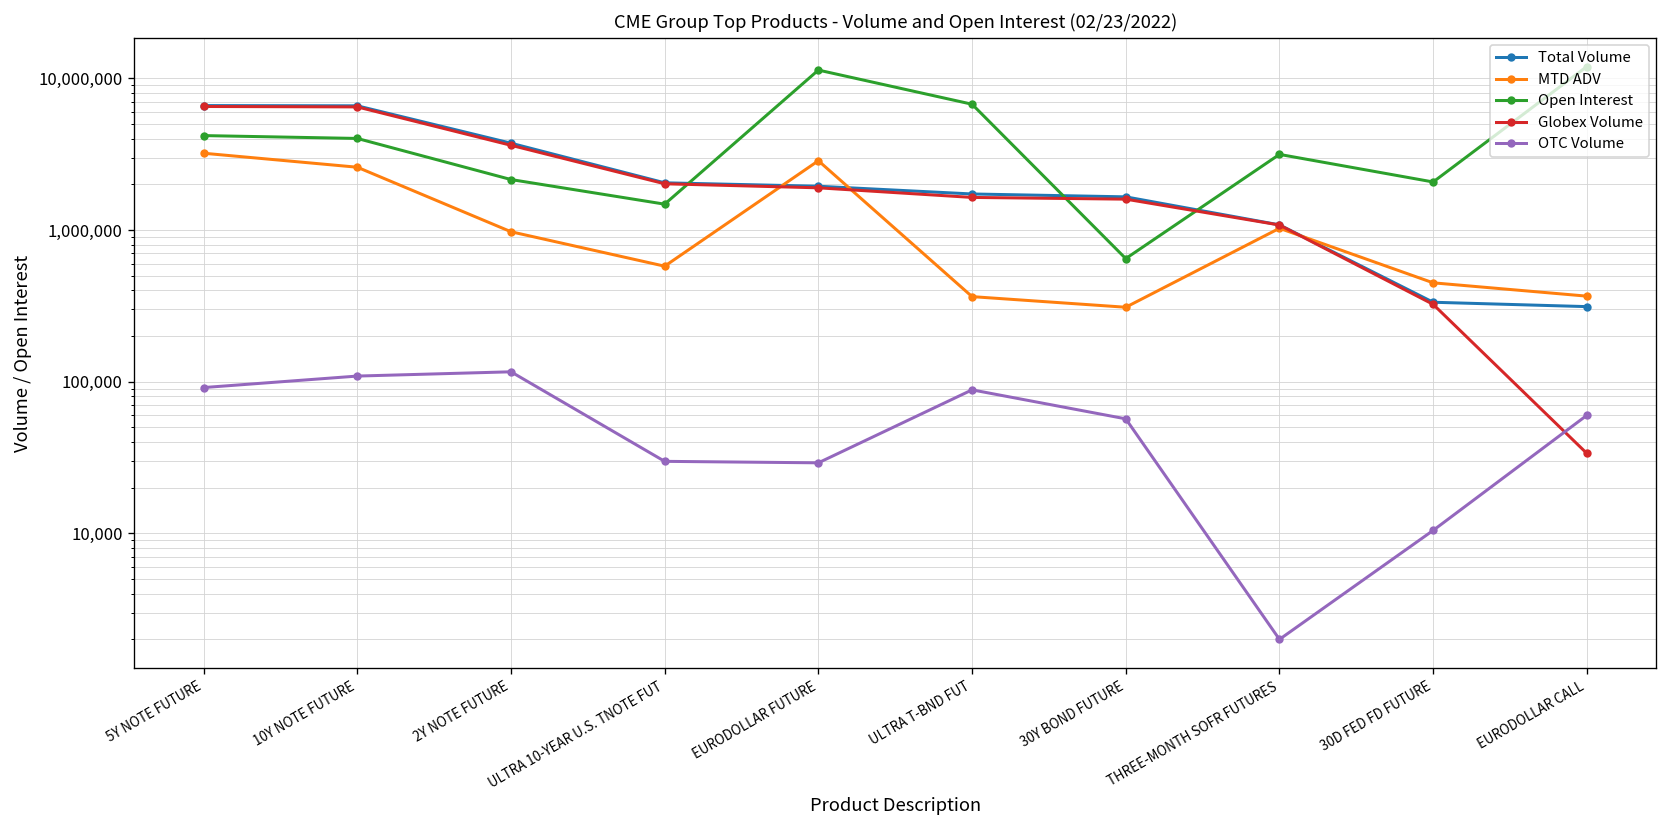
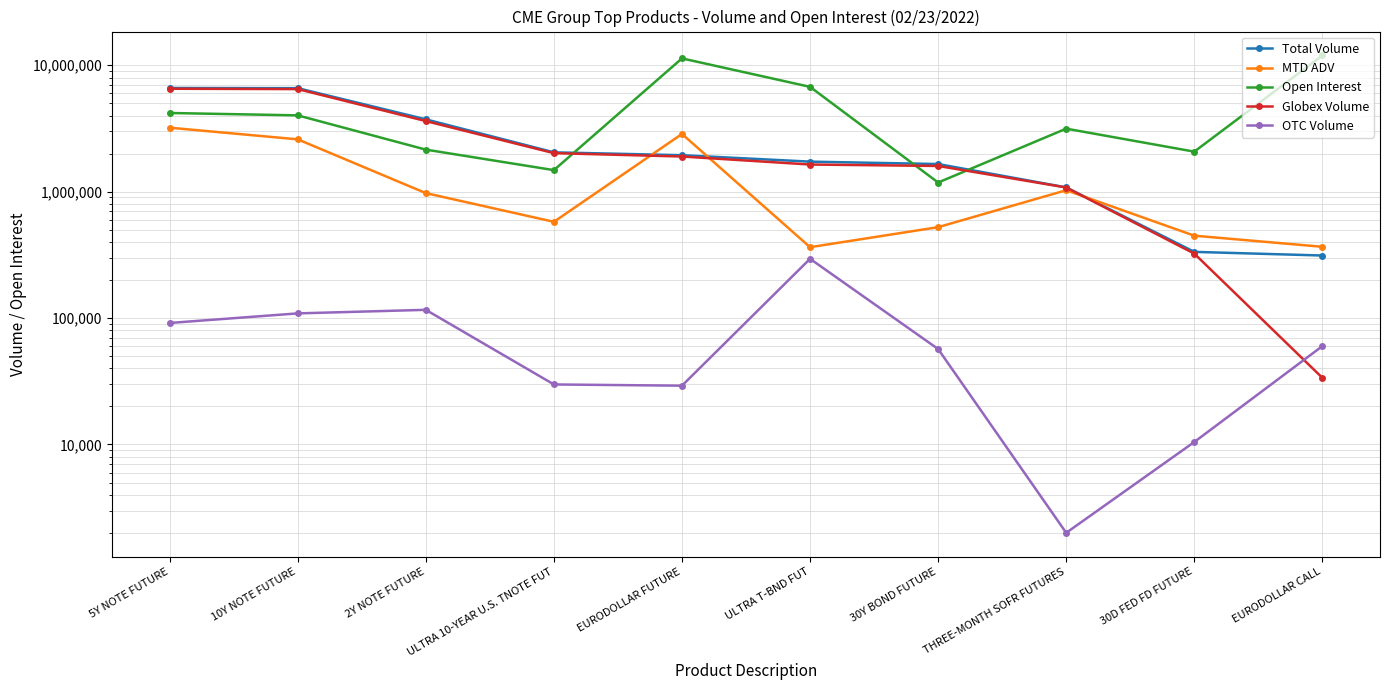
OTC Volume, ULTRA T-BND FUT: 90,000 -> 290,000
MTD ADV, 30Y BOND FUTURE: 310,000 -> 520,000
Open Interest, 30Y BOND FUTURE: 600,000 -> 1,200,000
